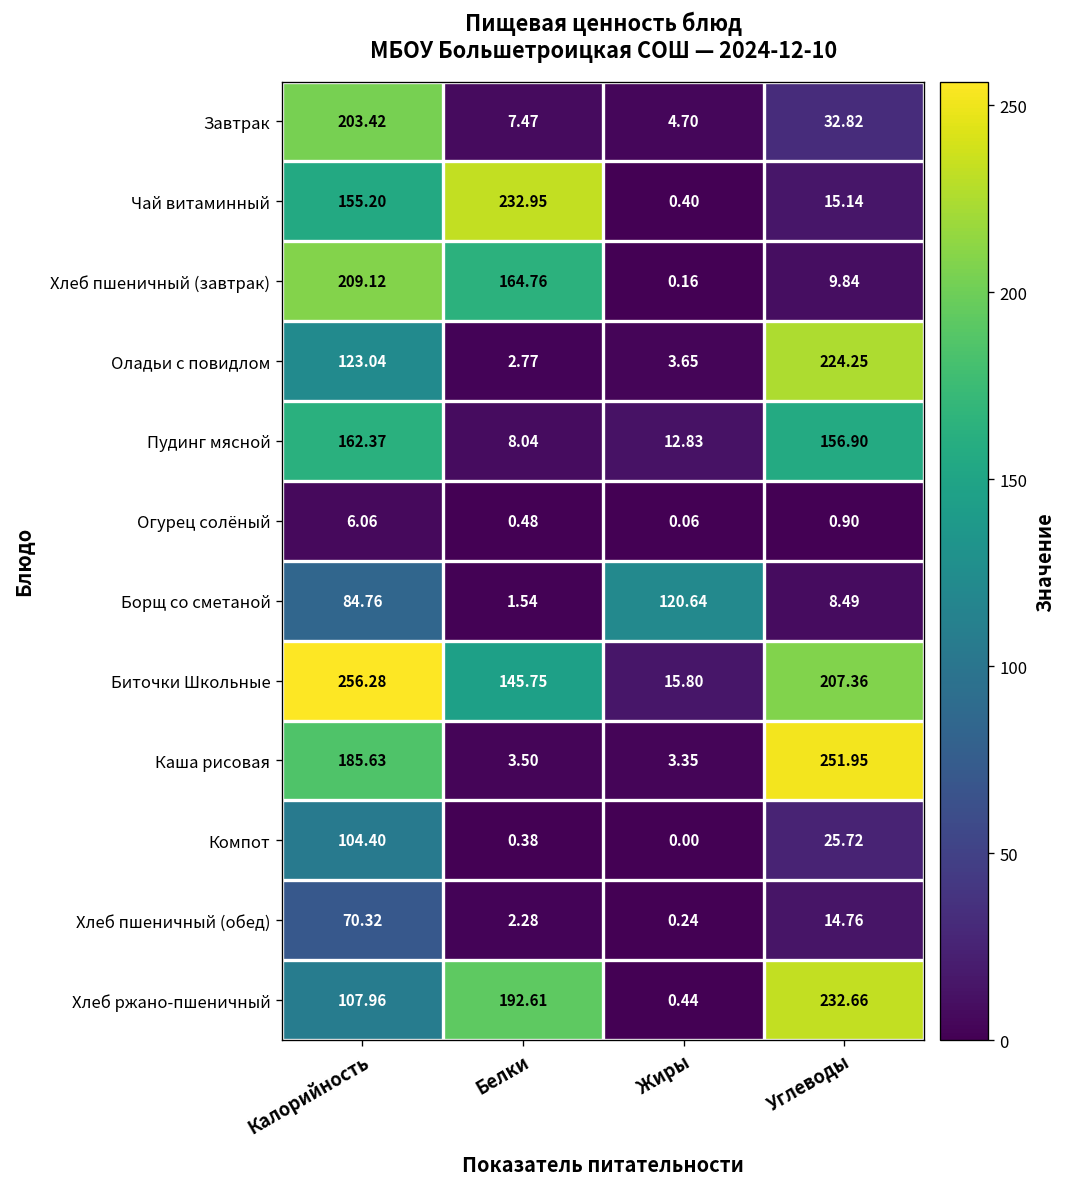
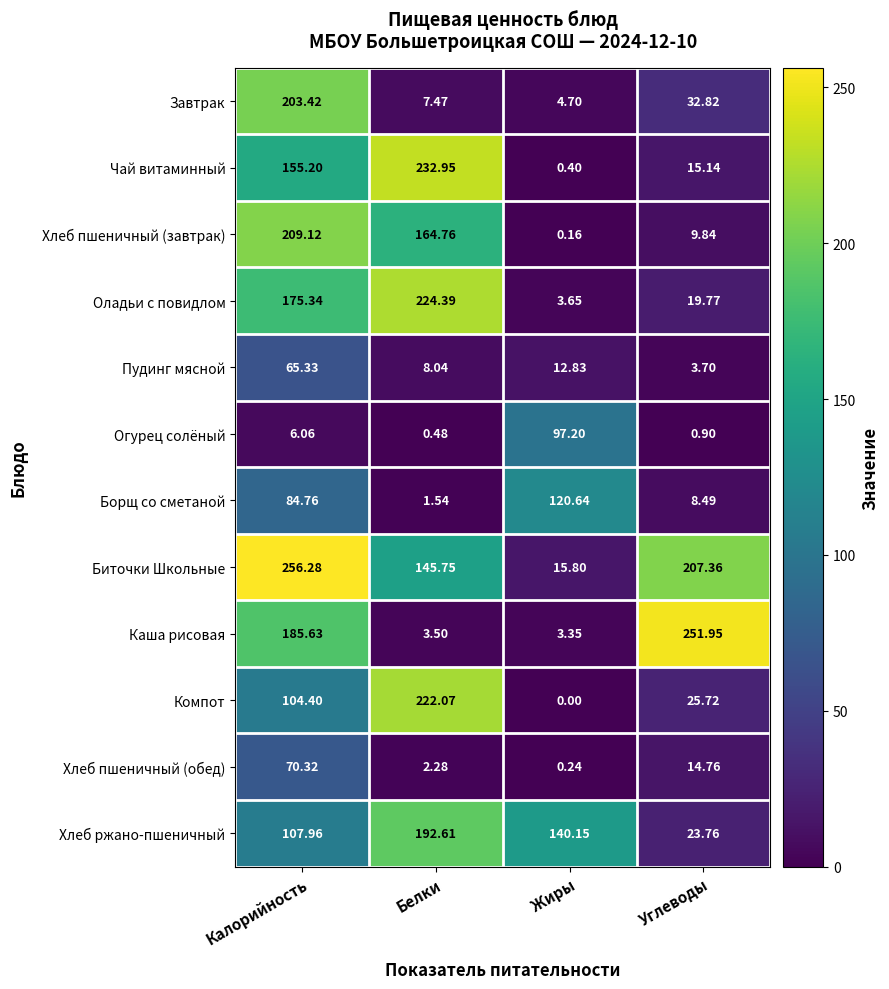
Оладьи с повидлом, Калорийность: 123.04 -> 175.34
Оладьи с повидлом, Белки: 2.77 -> 224.39
Оладьи с повидлом, Углеводы: 224.25 -> 19.77
Пудинг мясной, Калорийность: 162.37 -> 65.33
Пудинг мясной, Углеводы: 156.90 -> 3.70
Огурец солёный, Жиры: 0.06 -> 97.20
Компот, Белки: 0.38 -> 222.07
Хлеб ржано-пшеничный, Жиры: 0.44 -> 140.15
Хлеб ржано-пшеничный, Углеводы: 232.66 -> 23.76
